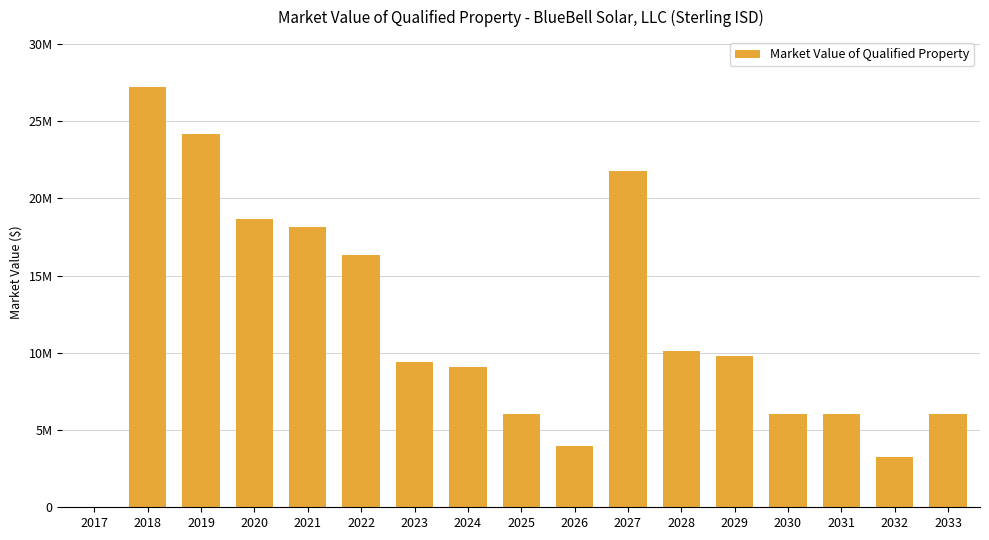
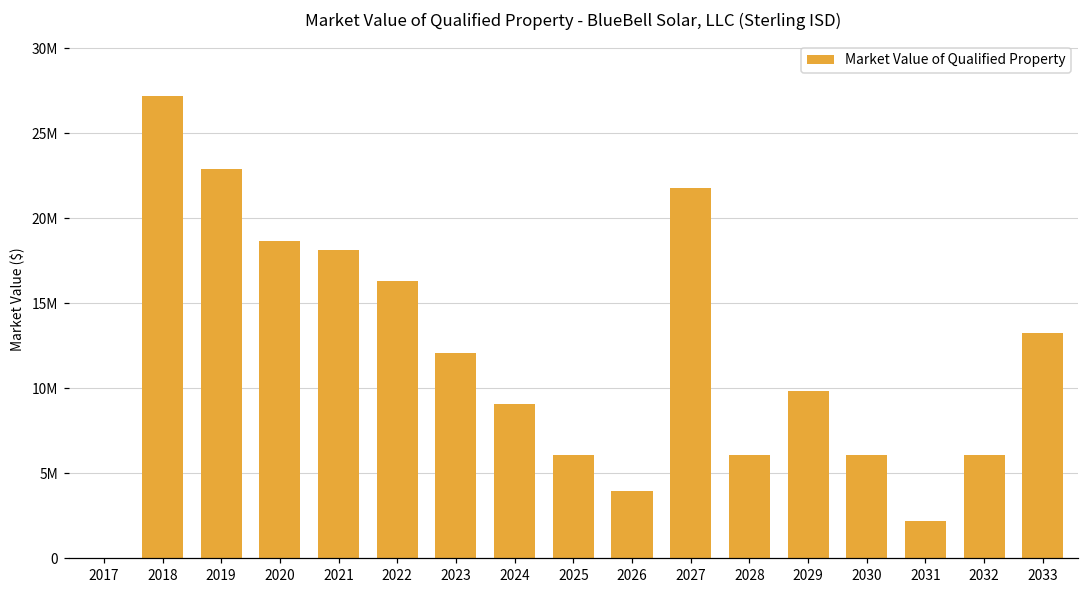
2019: 24200000 -> 22900000
2023: 9400000 -> 12100000
2028: 10100000 -> 6000000
2031: 6000000 -> 2200000
2032: 3300000 -> 6000000
2033: 6000000 -> 13300000
